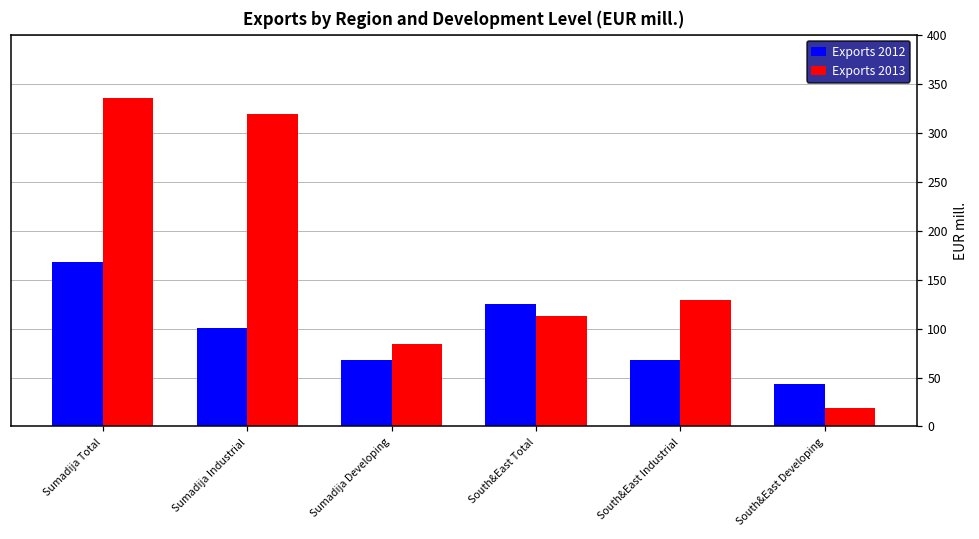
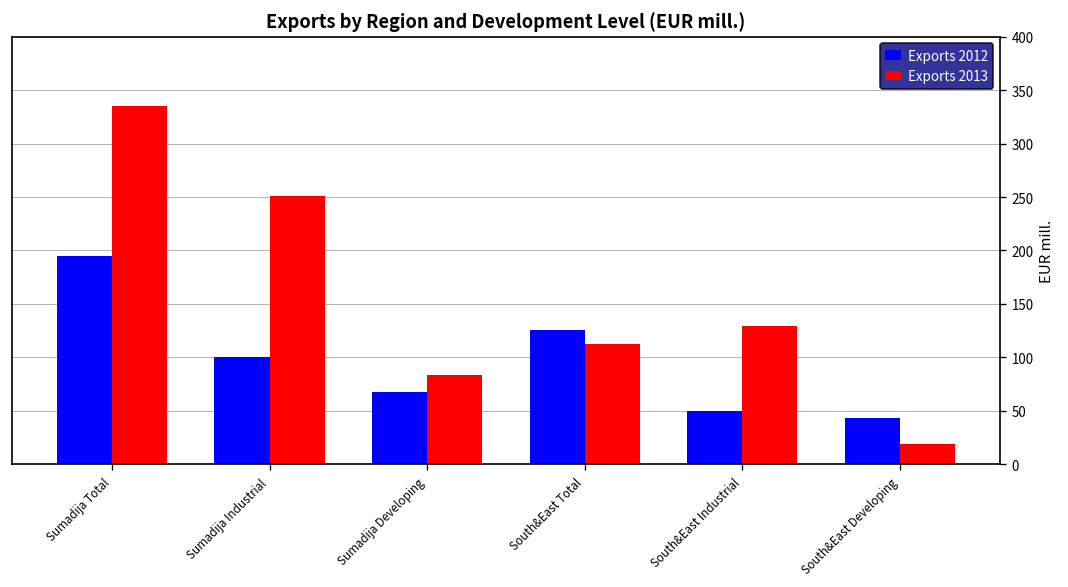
Exports 2012, Sumadija Total: 170 -> 190
Exports 2013, Sumadija Industrial: 320 -> 250
Exports 2012, South&East Industrial: 70 -> 50
